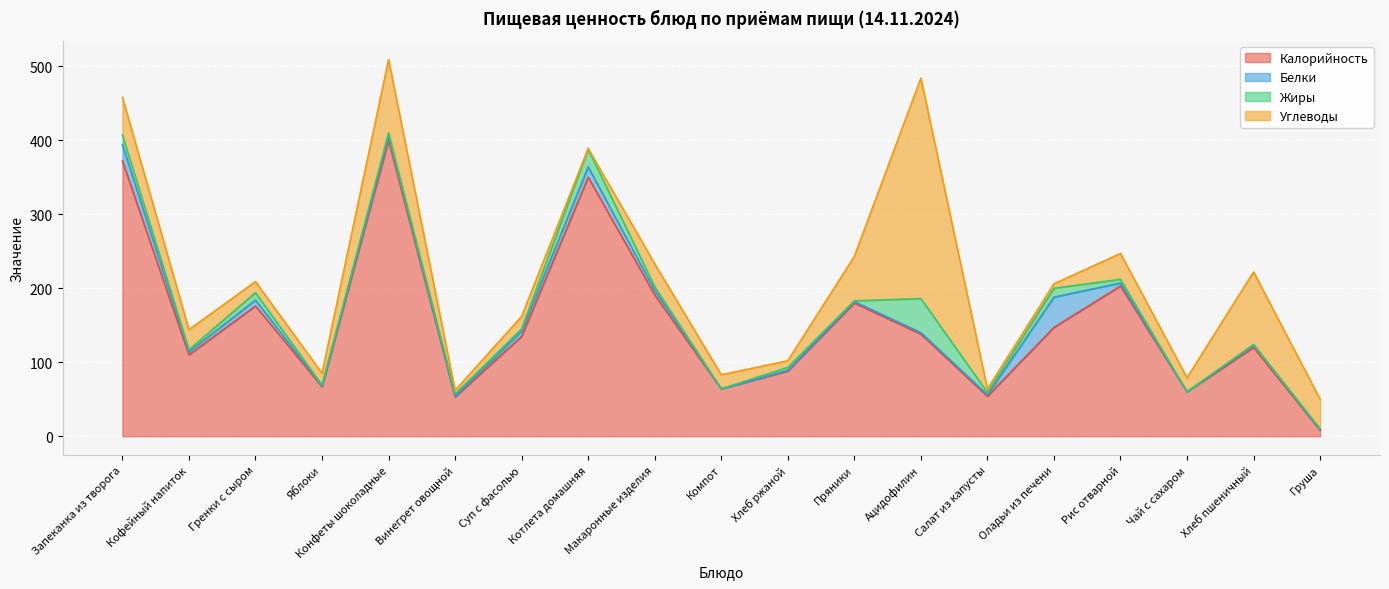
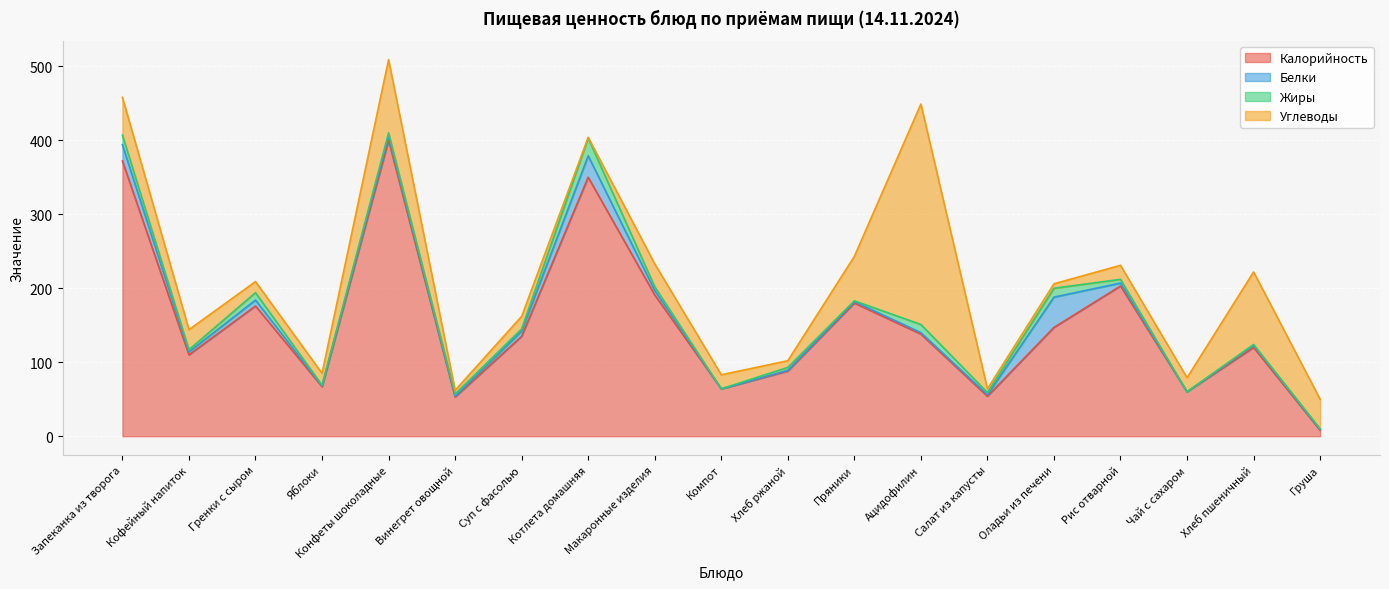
Белки, Котлета домашняя: 10 -> 30
Жиры, Ацидофилин: 50 -> 10
Углеводы, Рис отварной: 40 -> 20
